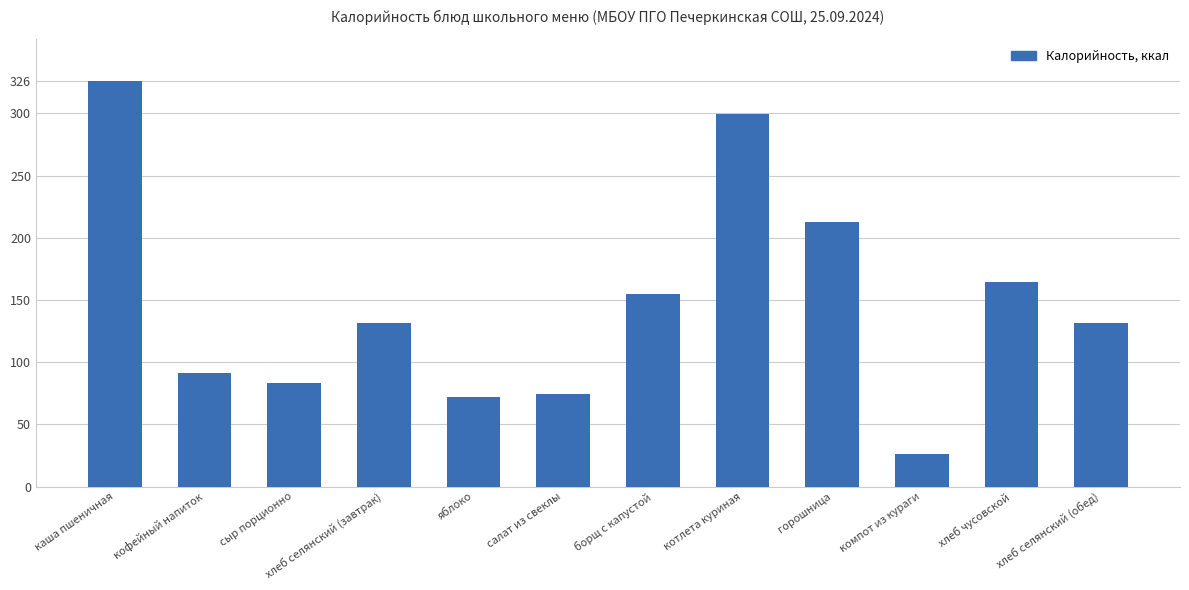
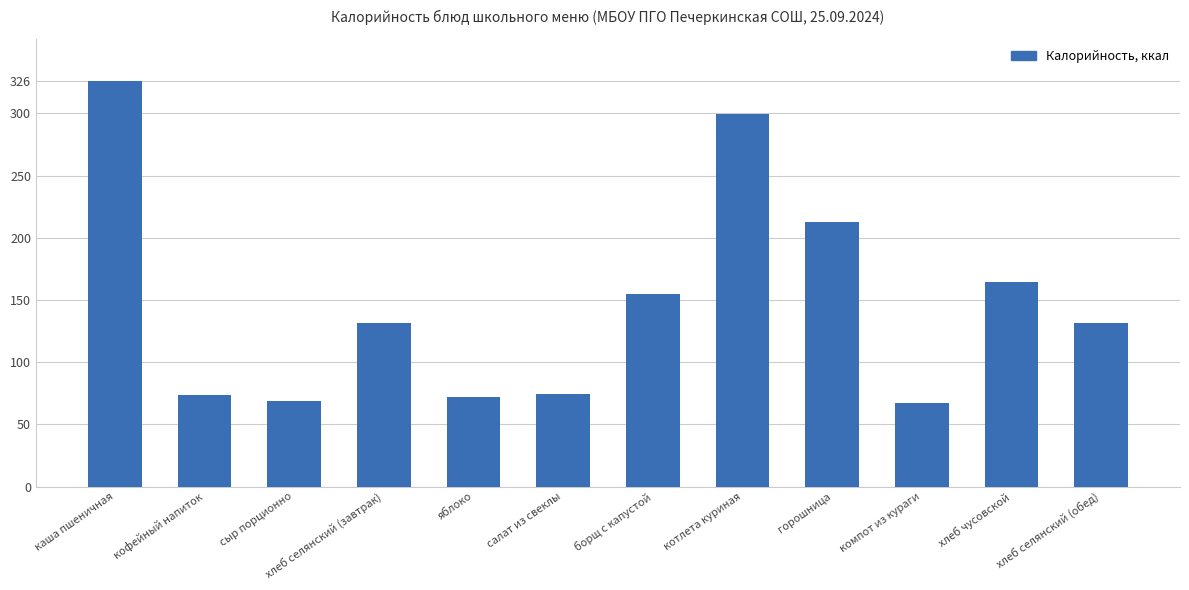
кофейный напиток: 91 -> 74
сыр порционно: 83 -> 69
компот из кураги: 26 -> 67
